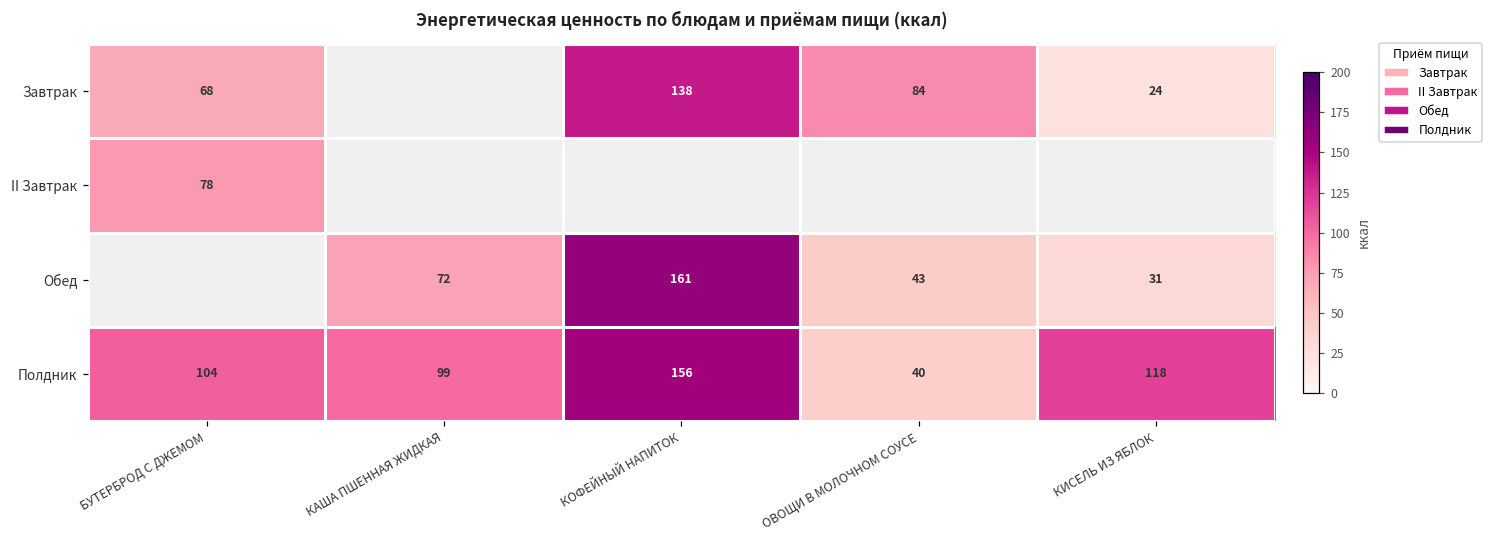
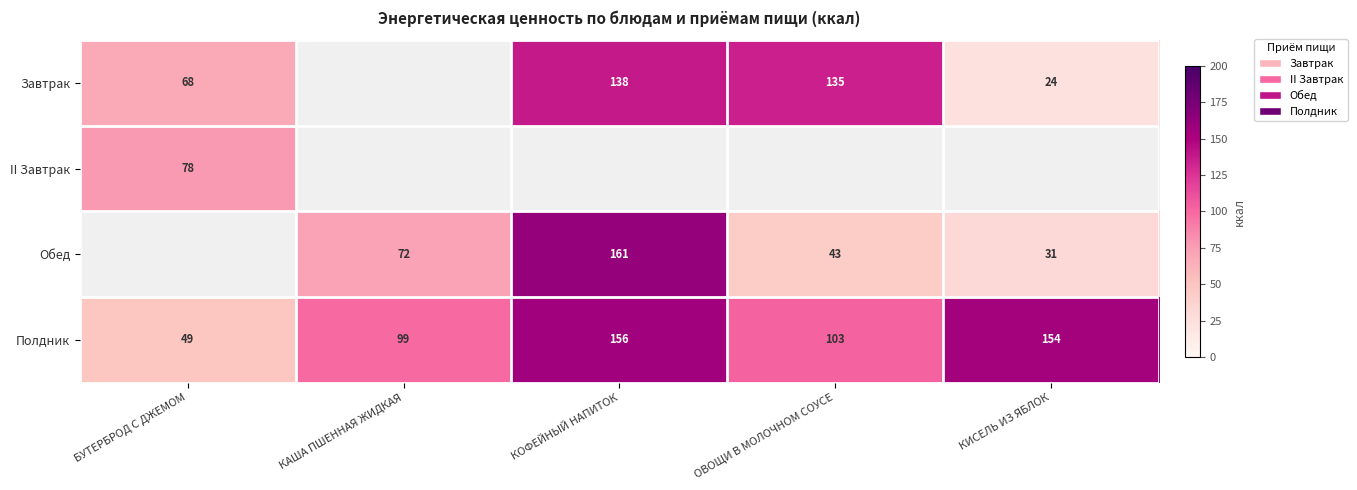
Завтрак, ОВОЩИ В МОЛОЧНОМ СОУСЕ: 84 -> 135
Полдник, БУТЕРБРОД С ДЖЕМОМ: 104 -> 49
Полдник, ОВОЩИ В МОЛОЧНОМ СОУСЕ: 40 -> 103
Полдник, КИСЕЛЬ ИЗ ЯБЛОК: 118 -> 154
